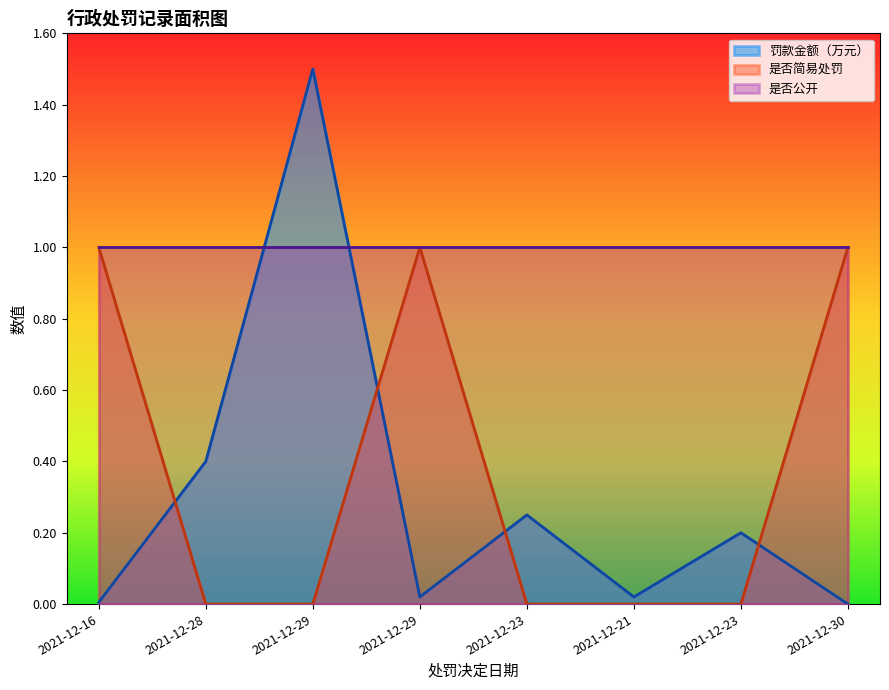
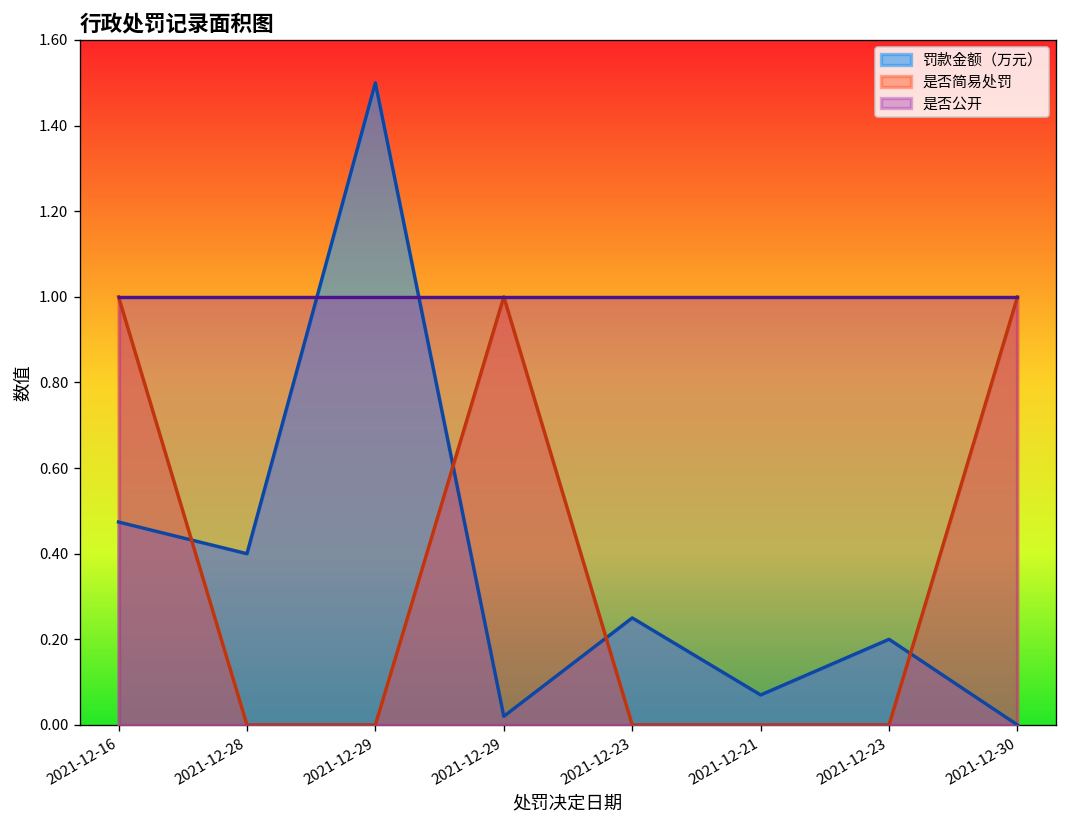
罚款金额（万元）, 2021-12-16: 0.01 -> 0.47
罚款金额（万元）, 2021-12-21: 0.02 -> 0.07
